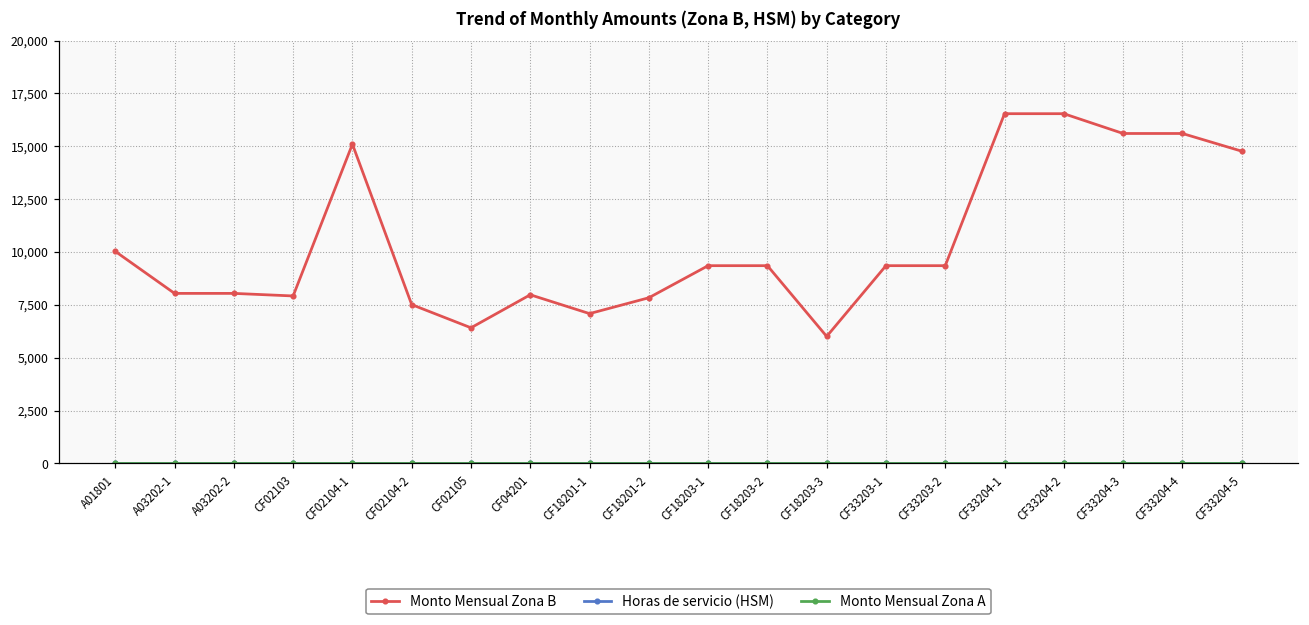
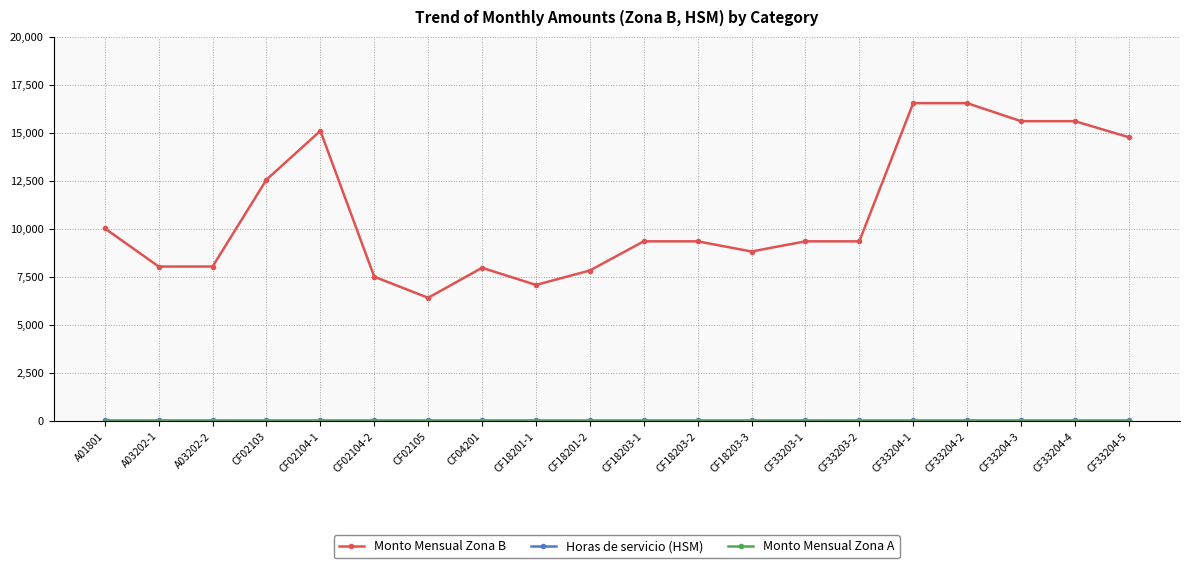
Monto Mensual Zona B, CF02103: 7,900 -> 12,600
Monto Mensual Zona B, CF18203-3: 6,000 -> 8,800
